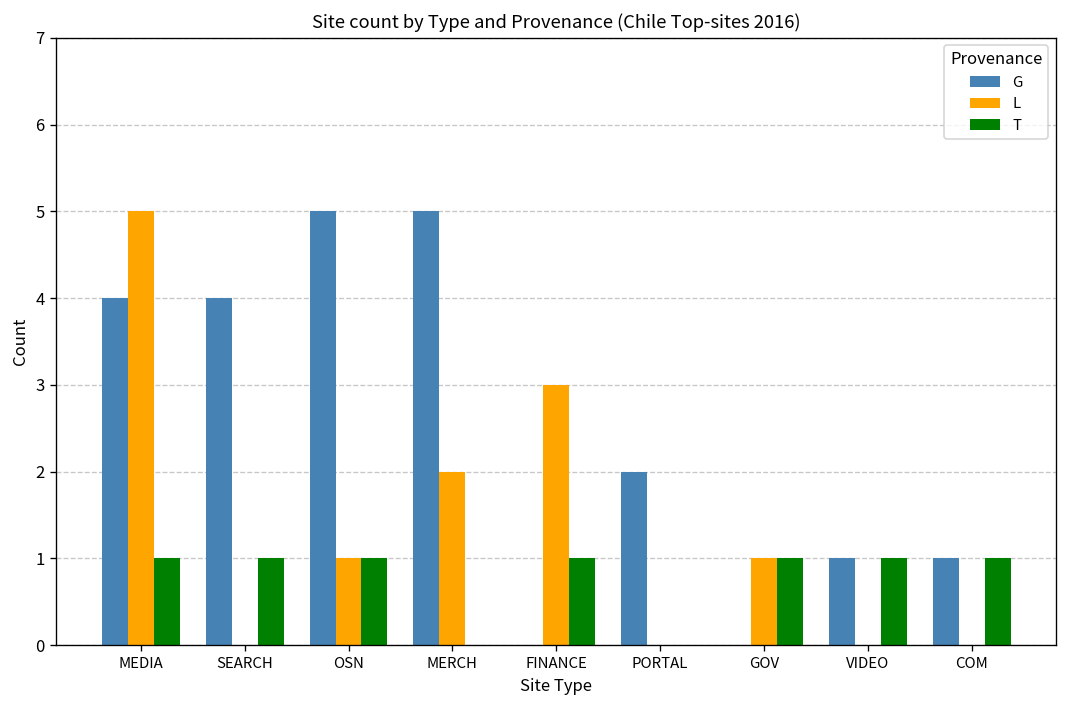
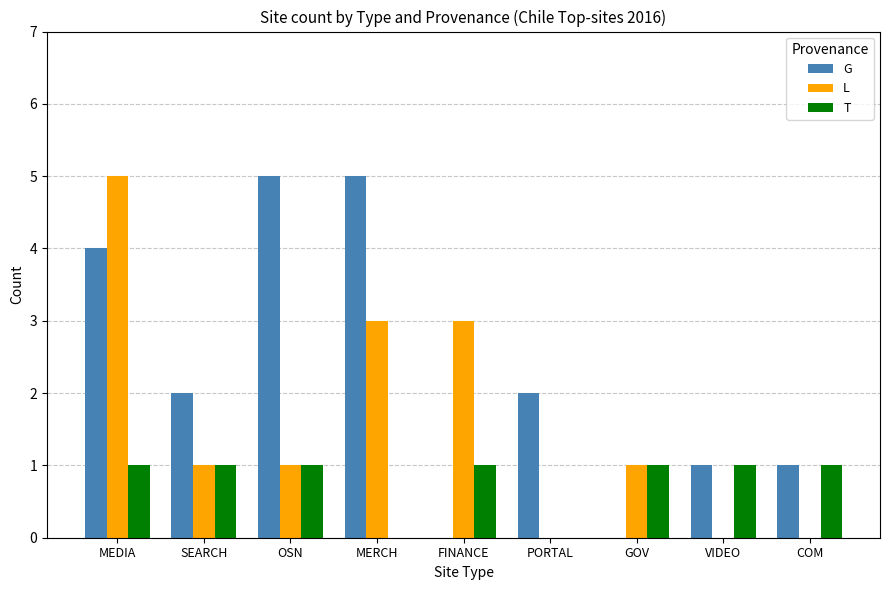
G, SEARCH: 4 -> 2
L, SEARCH: 0 -> 1
L, MERCH: 2 -> 3
